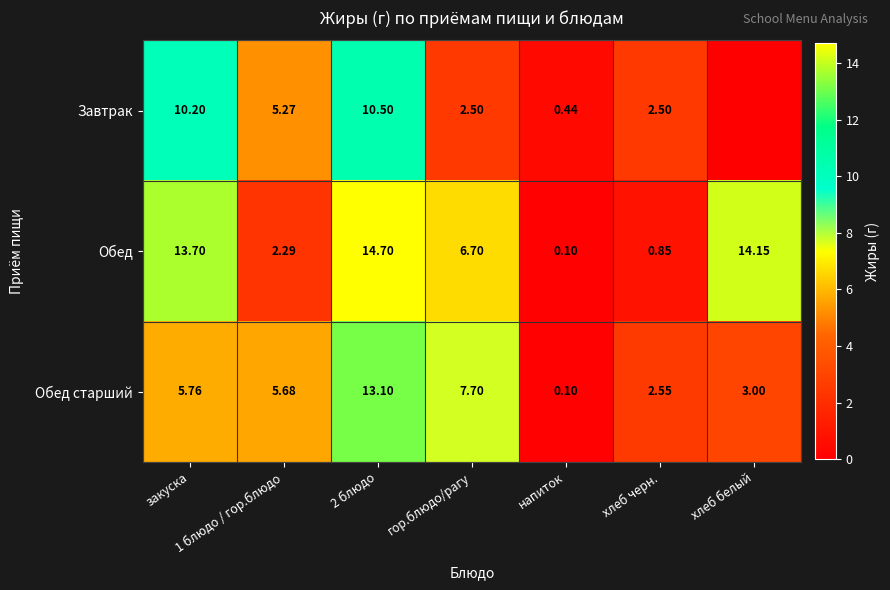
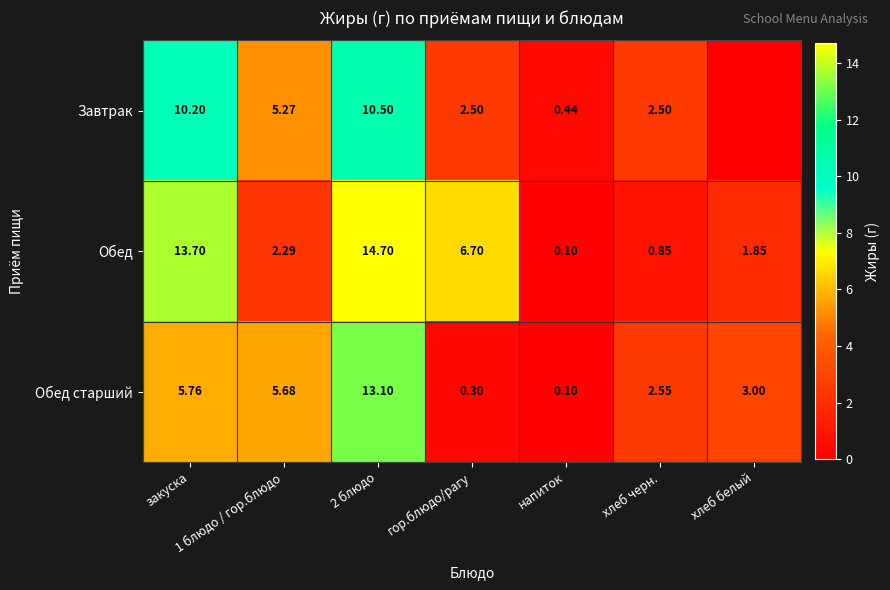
Обед, хлеб белый: 14.15 -> 1.85
Обед старший, гор.блюдо/рагу: 7.70 -> 0.30
